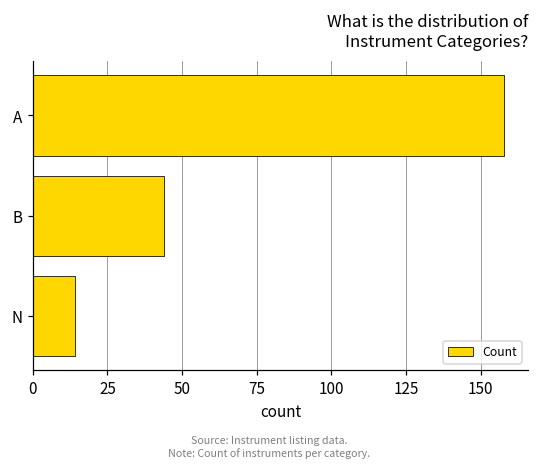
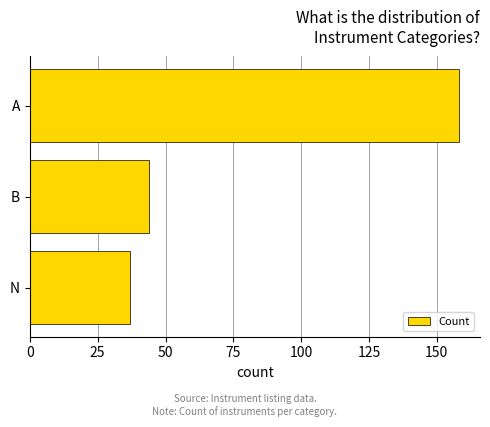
N: 14 -> 37
